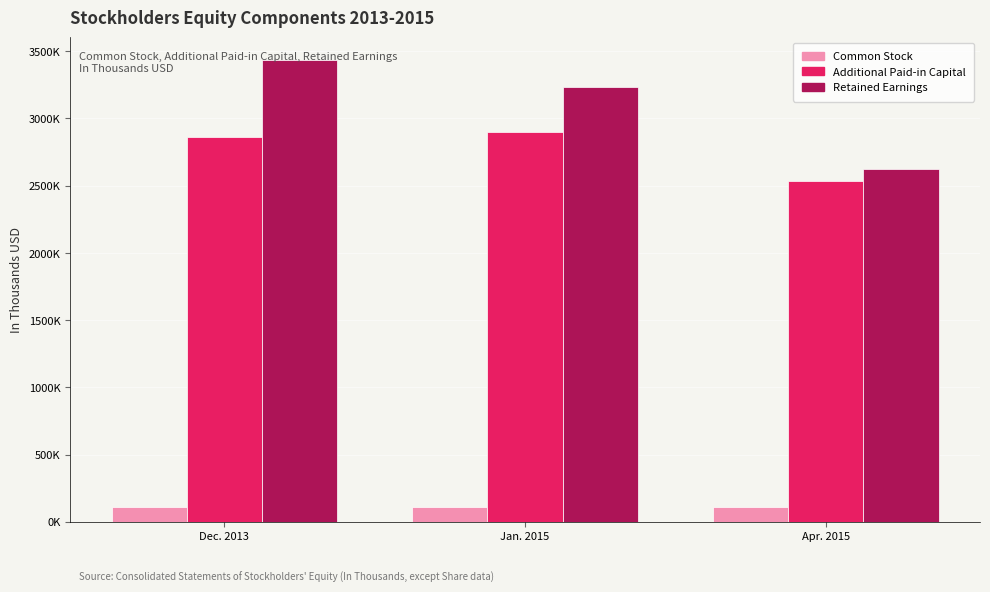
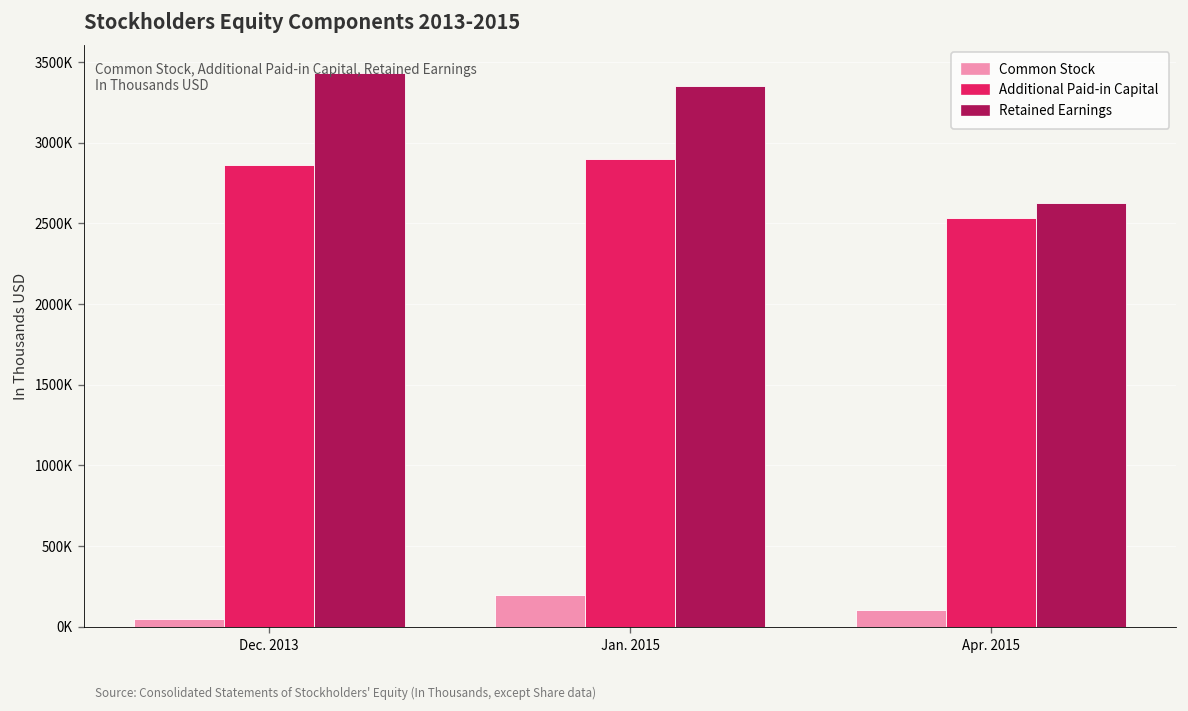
Common Stock, Dec. 2013: 110000 -> 50000
Common Stock, Jan. 2015: 110000 -> 200000
Retained Earnings, Jan. 2015: 3230000 -> 3350000
